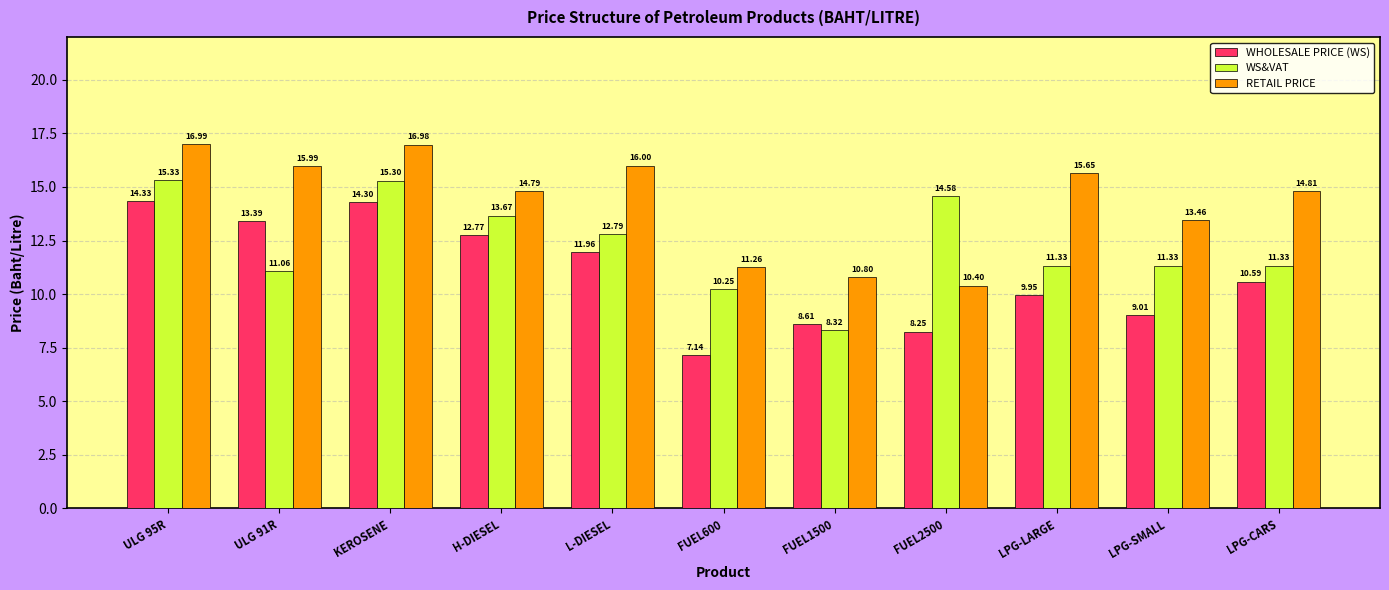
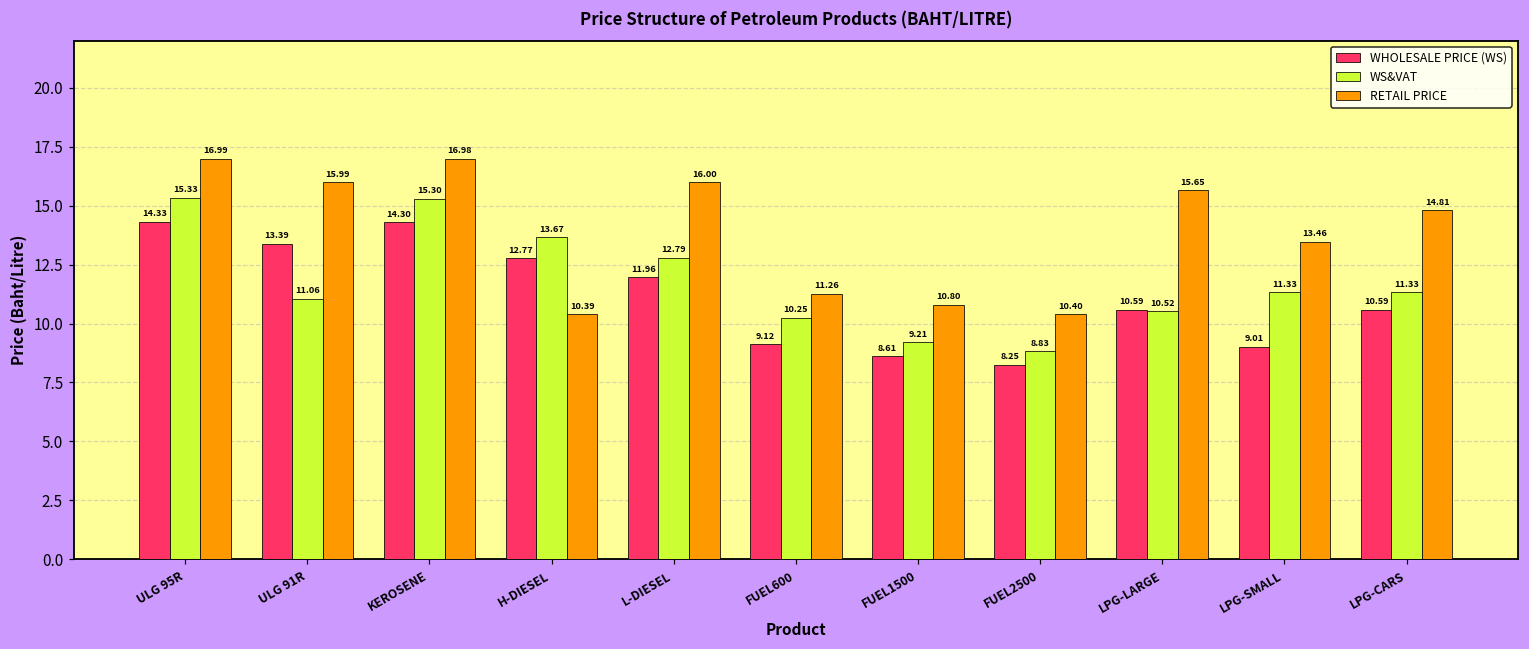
RETAIL PRICE, H-DIESEL: 14.79 -> 10.39
WHOLESALE PRICE (WS), FUEL600: 7.14 -> 9.12
WS&VAT, FUEL1500: 8.32 -> 9.21
WS&VAT, FUEL2500: 14.58 -> 8.83
WHOLESALE PRICE (WS), LPG-LARGE: 9.95 -> 10.59
WS&VAT, LPG-LARGE: 11.33 -> 10.52
